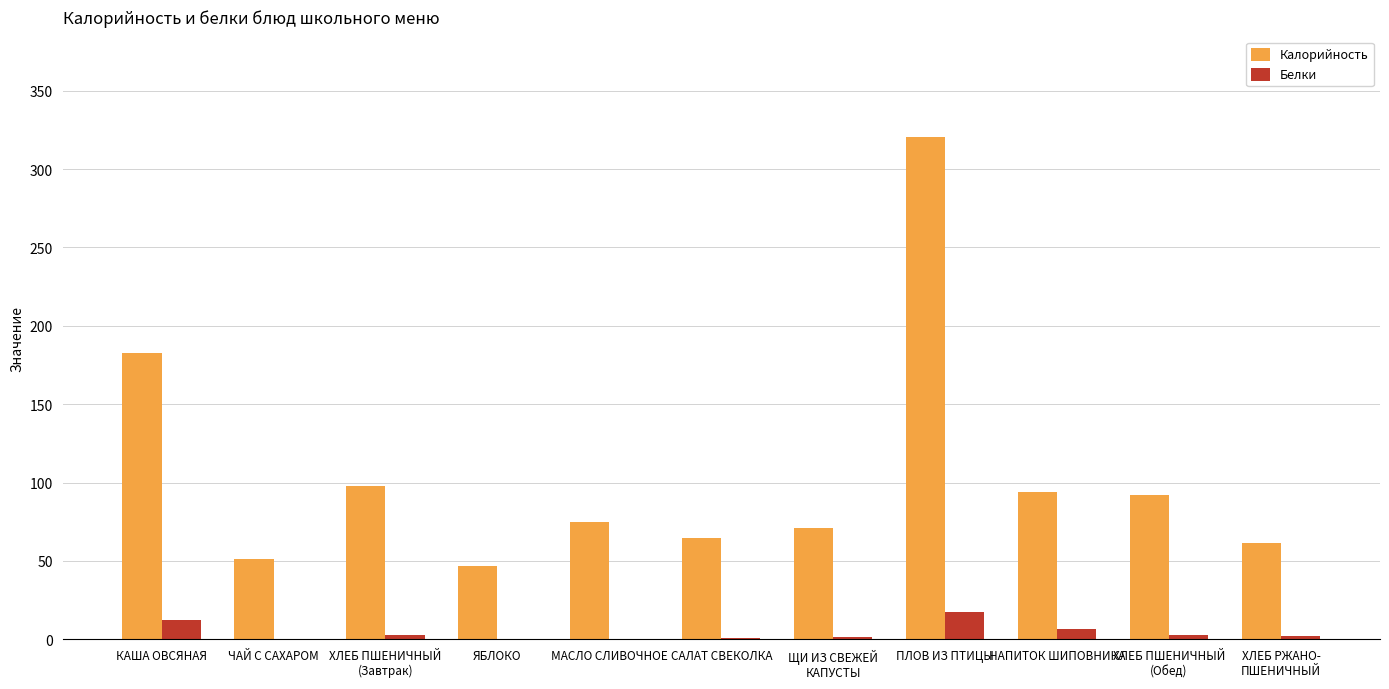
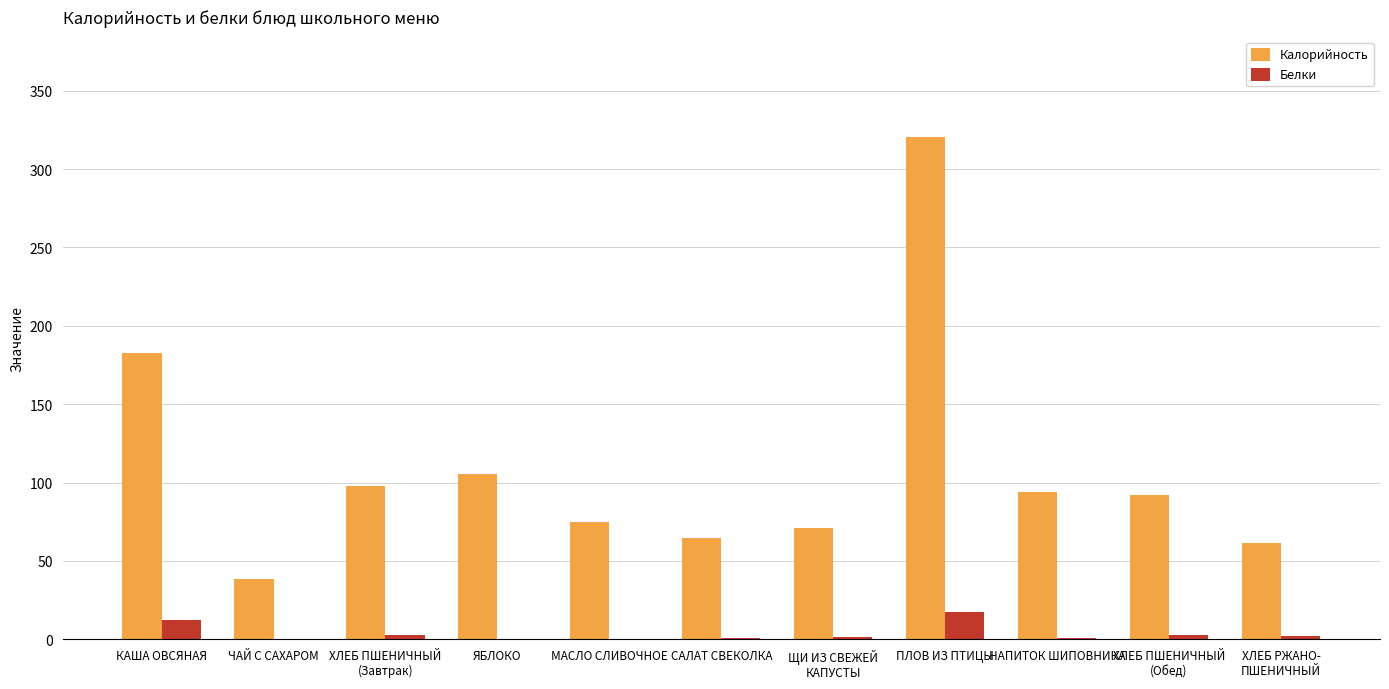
Калорийность, ЧАЙ С САХАРОМ: 51 -> 39
Калорийность, ЯБЛОКО: 47 -> 105
Белки, НАПИТОК ШИПОВНИКА: 6 -> 1
